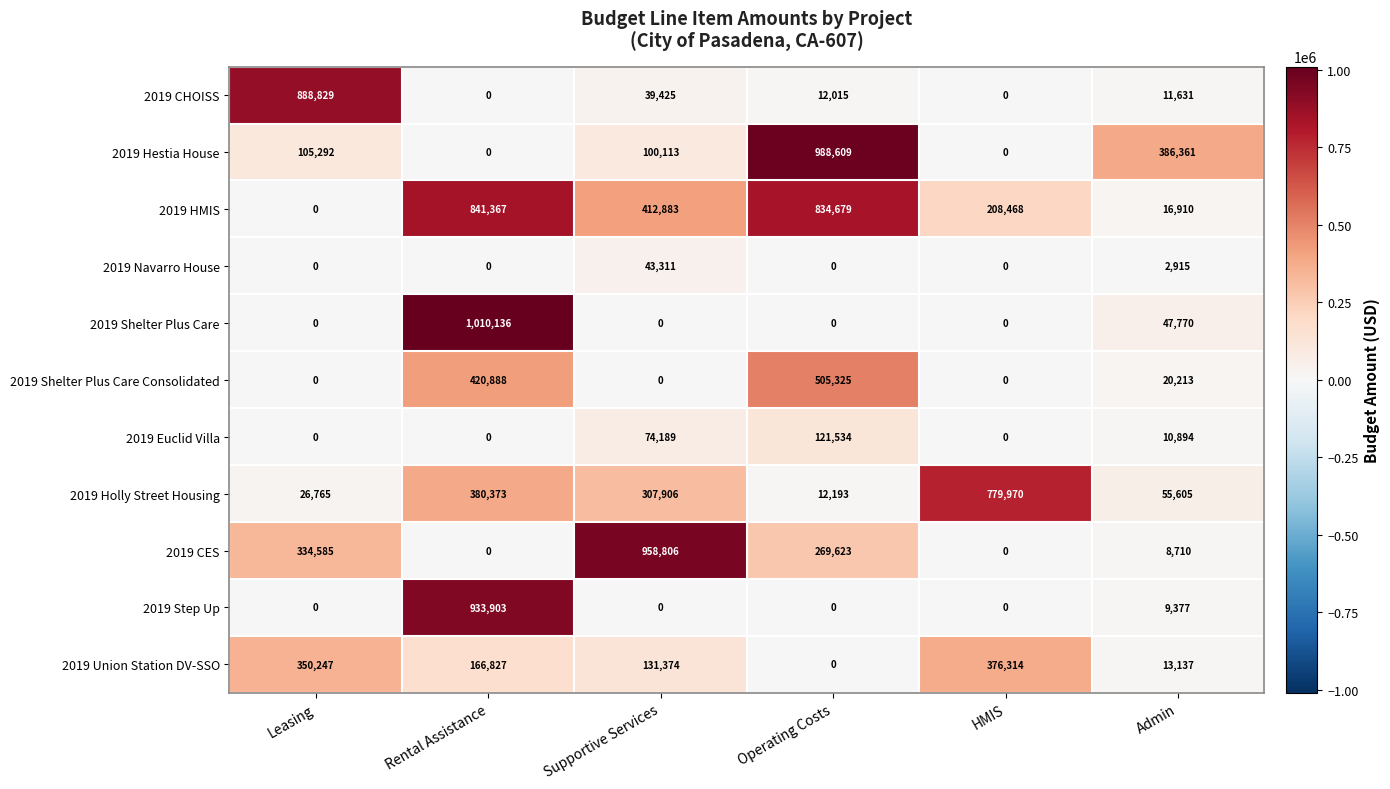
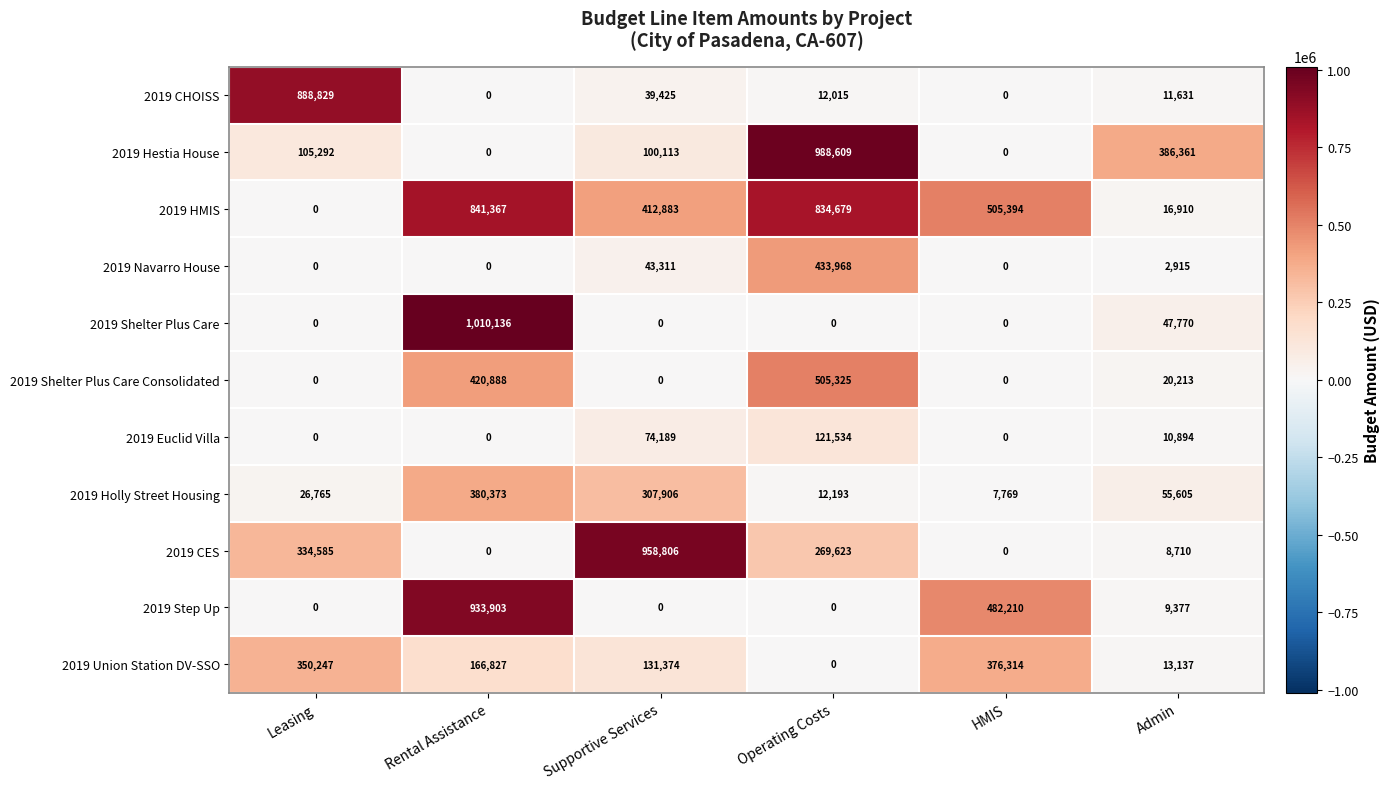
2019 HMIS, HMIS: 208,468 -> 505,394
2019 Navarro House, Operating Costs: 0 -> 433,968
2019 Holly Street Housing, HMIS: 779,970 -> 7,769
2019 Step Up, HMIS: 0 -> 482,210
